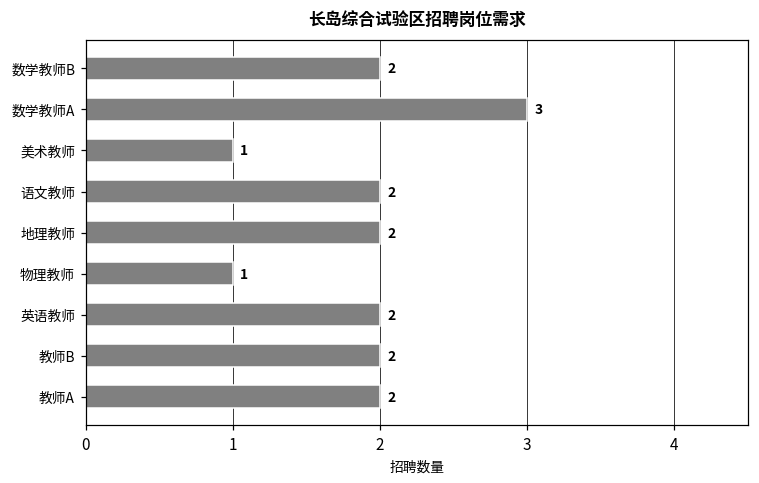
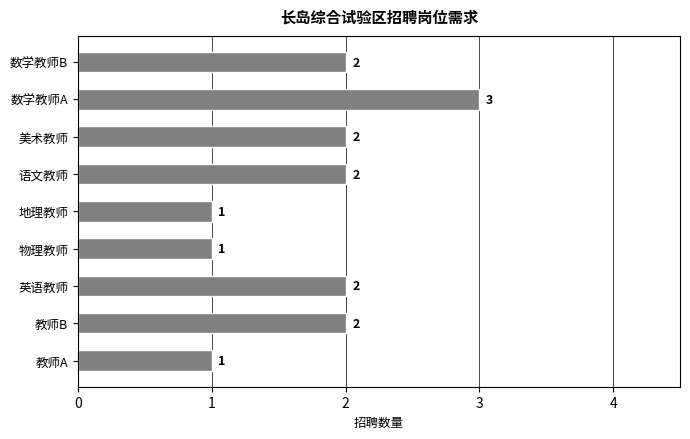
美术教师: 1 -> 2
地理教师: 2 -> 1
教师A: 2 -> 1
